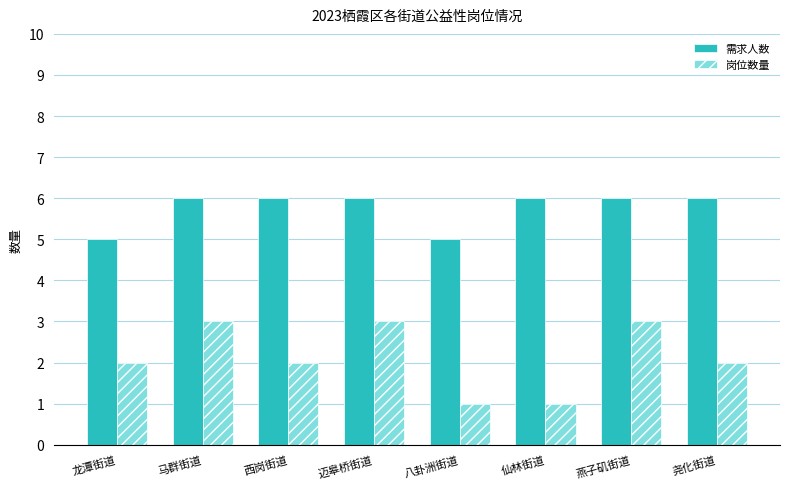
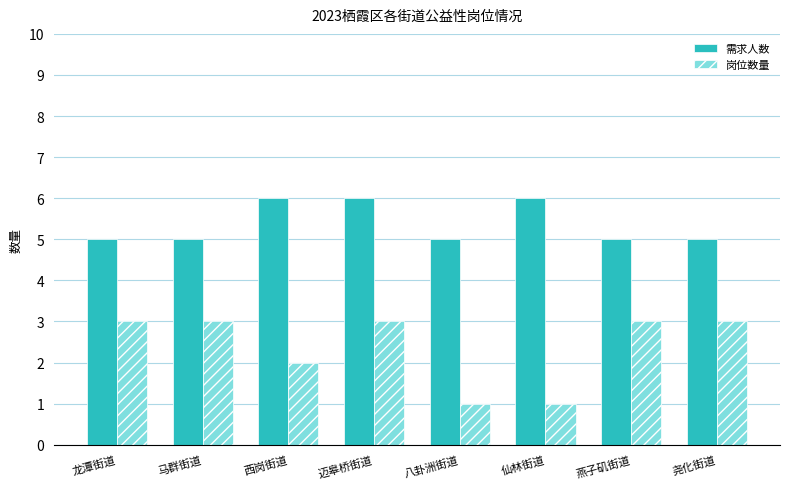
岗位数量, 龙潭街道: 2 -> 3
需求人数, 马群街道: 6 -> 5
需求人数, 燕子矶街道: 6 -> 5
需求人数, 尧化街道: 6 -> 5
岗位数量, 尧化街道: 2 -> 3
